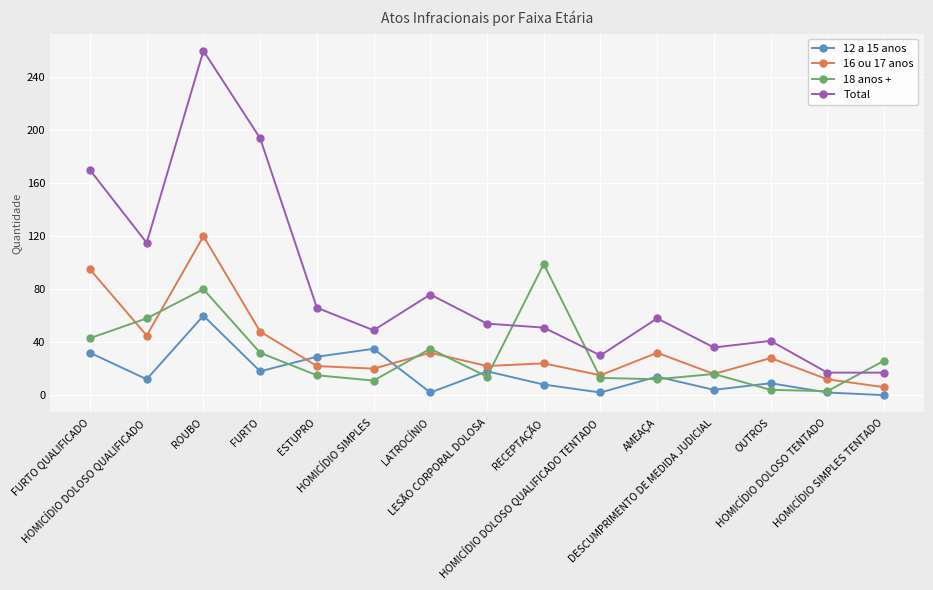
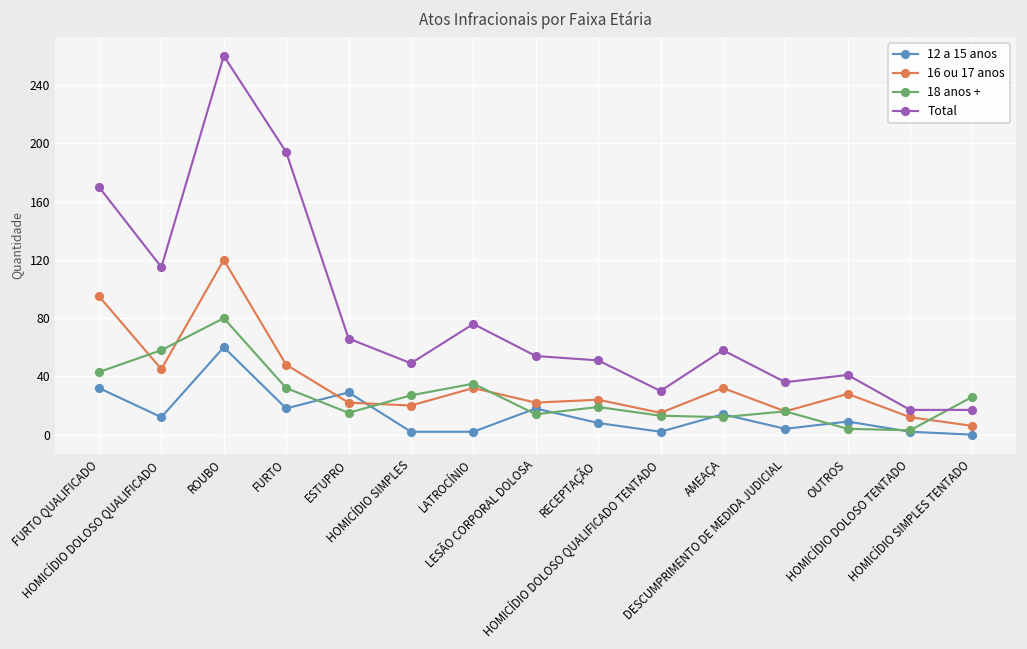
12 a 15 anos, HOMICÍDIO SIMPLES: 35 -> 2
18 anos +, HOMICÍDIO SIMPLES: 11 -> 27
18 anos +, RECEPTAÇÃO: 99 -> 19
